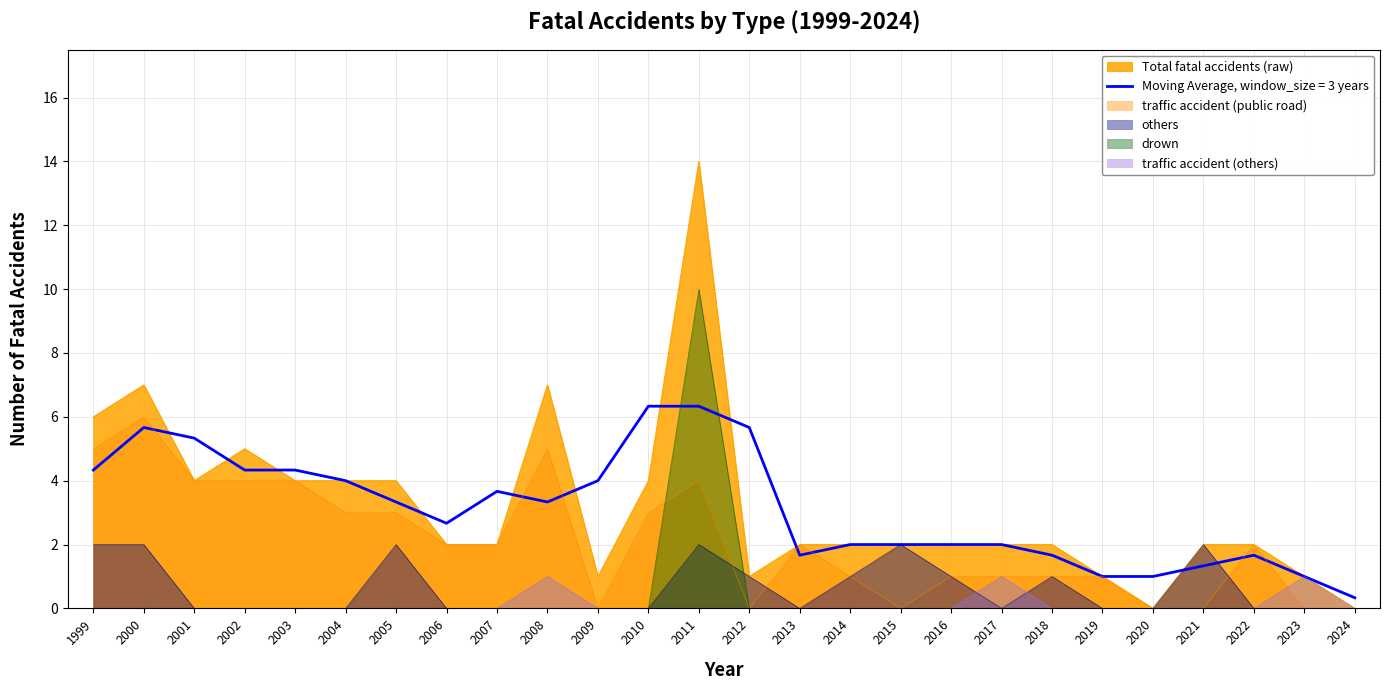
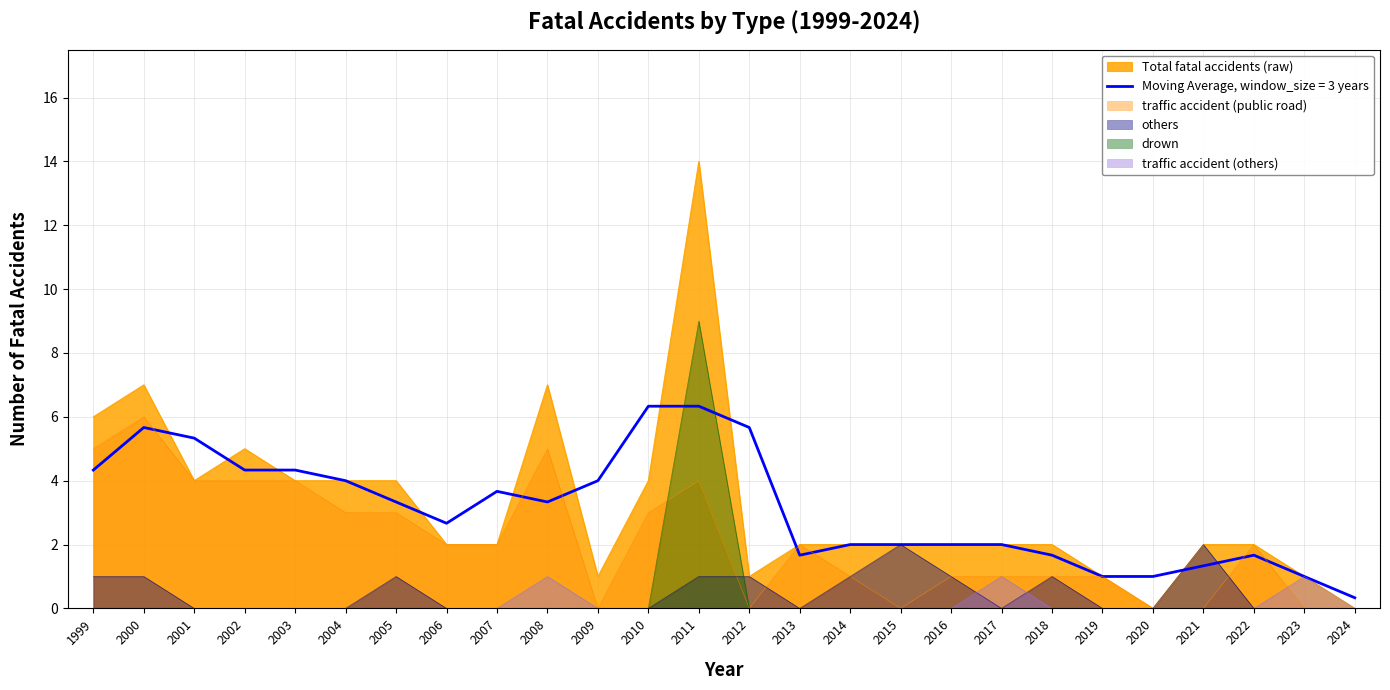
others, 1999: 2 -> 1
others, 2000: 2 -> 1
others, 2005: 2 -> 1
others, 2011: 2 -> 1
drown, 2011: 10 -> 9
